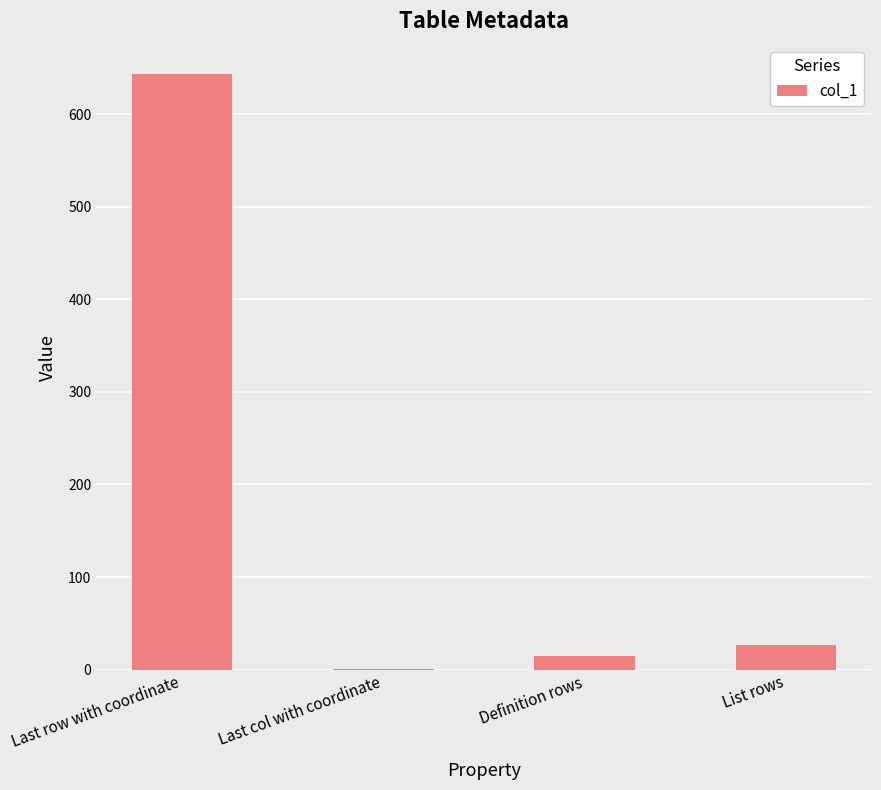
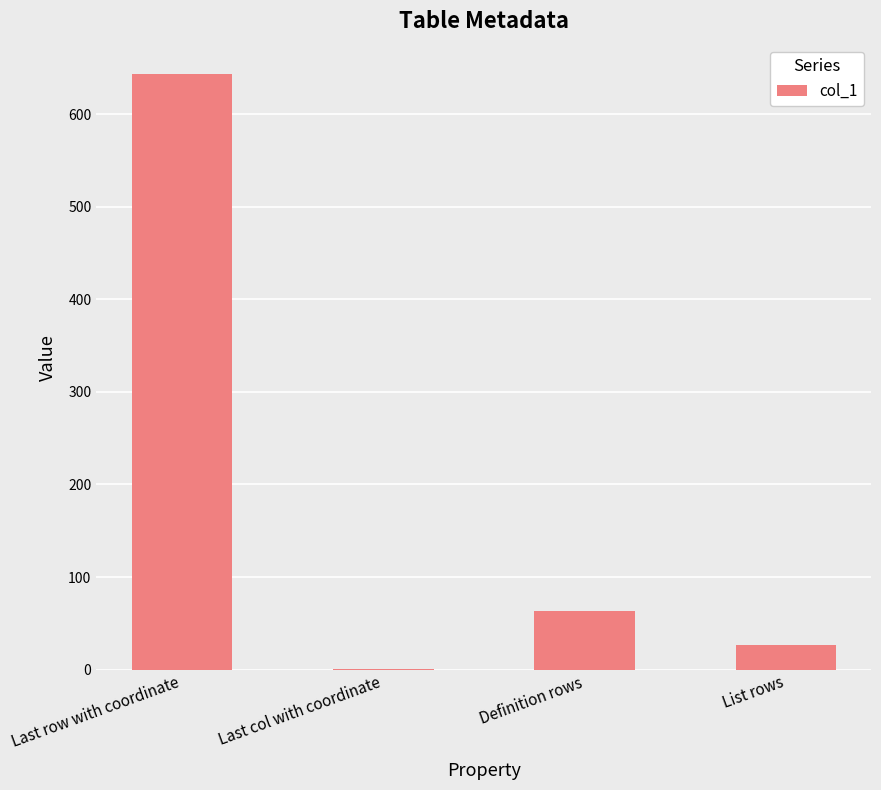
Definition rows: 20 -> 60
